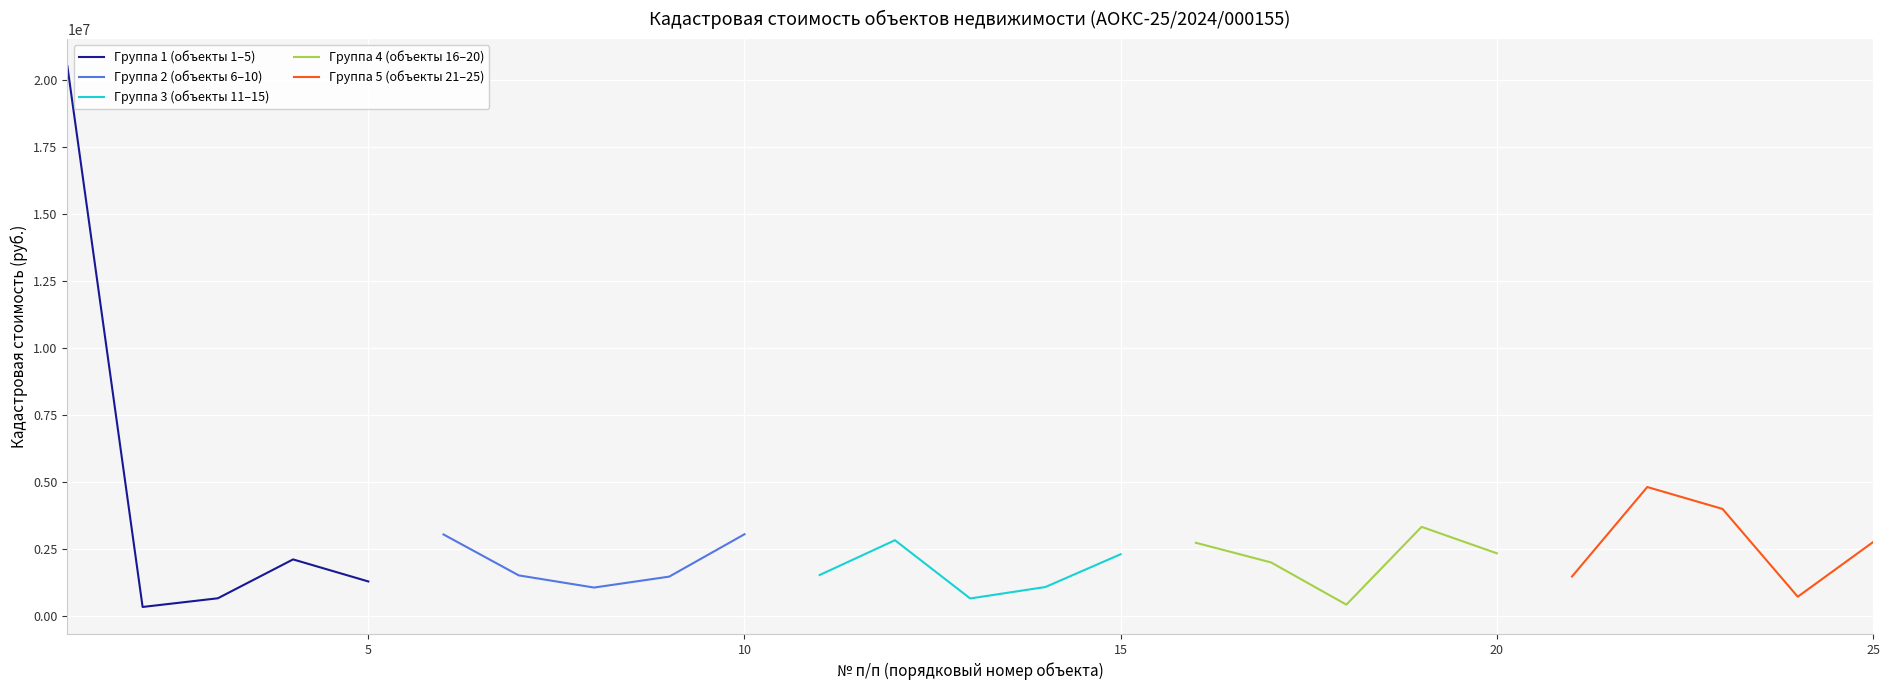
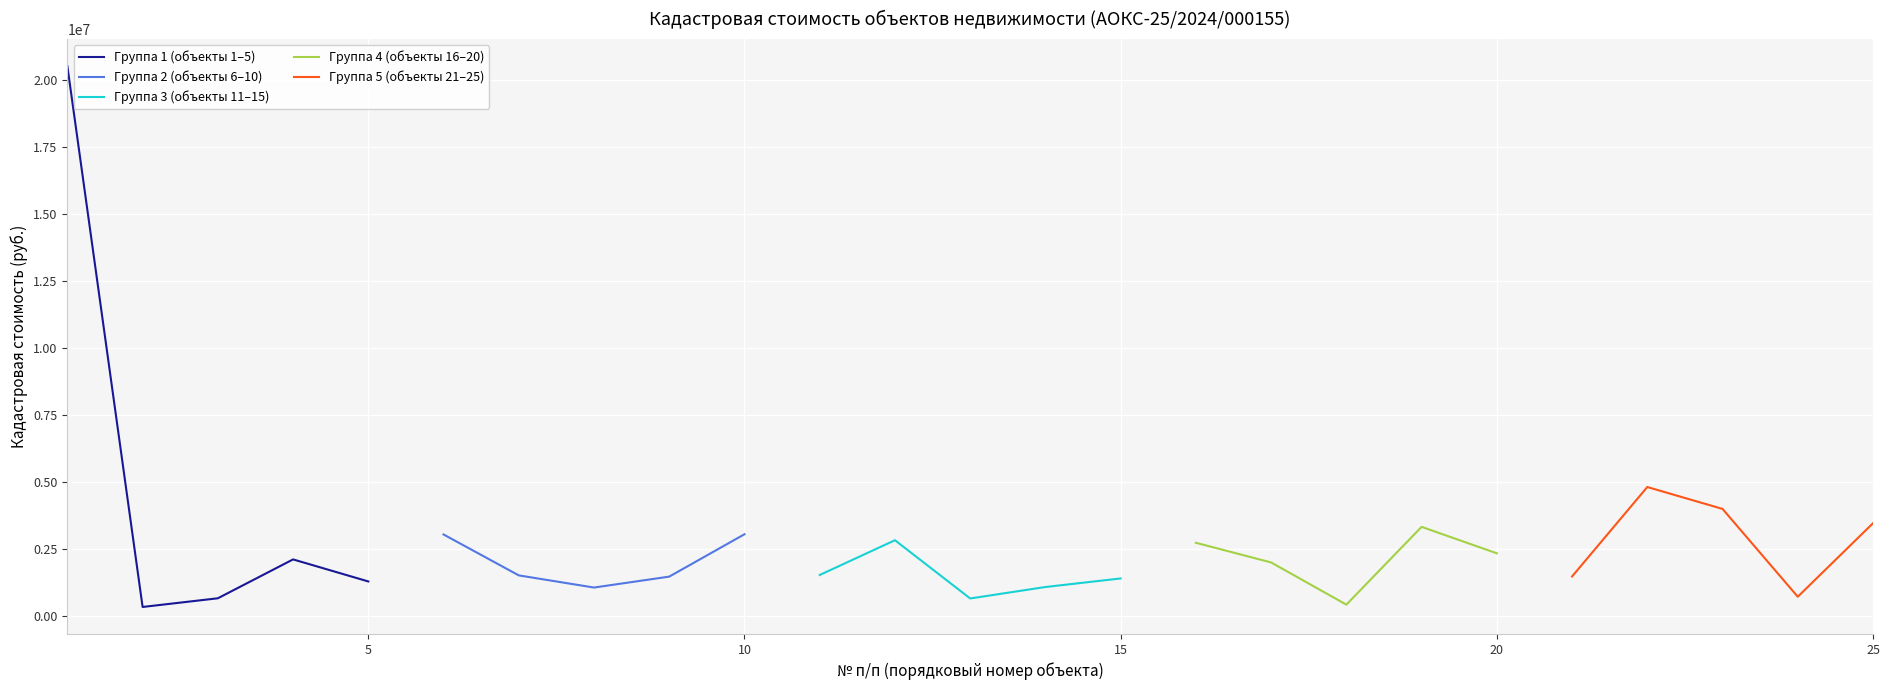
Группа 3 (объекты 11–15), 15: 2300000 -> 1400000
Группа 5 (объекты 21–25), 25: 2800000 -> 3500000
